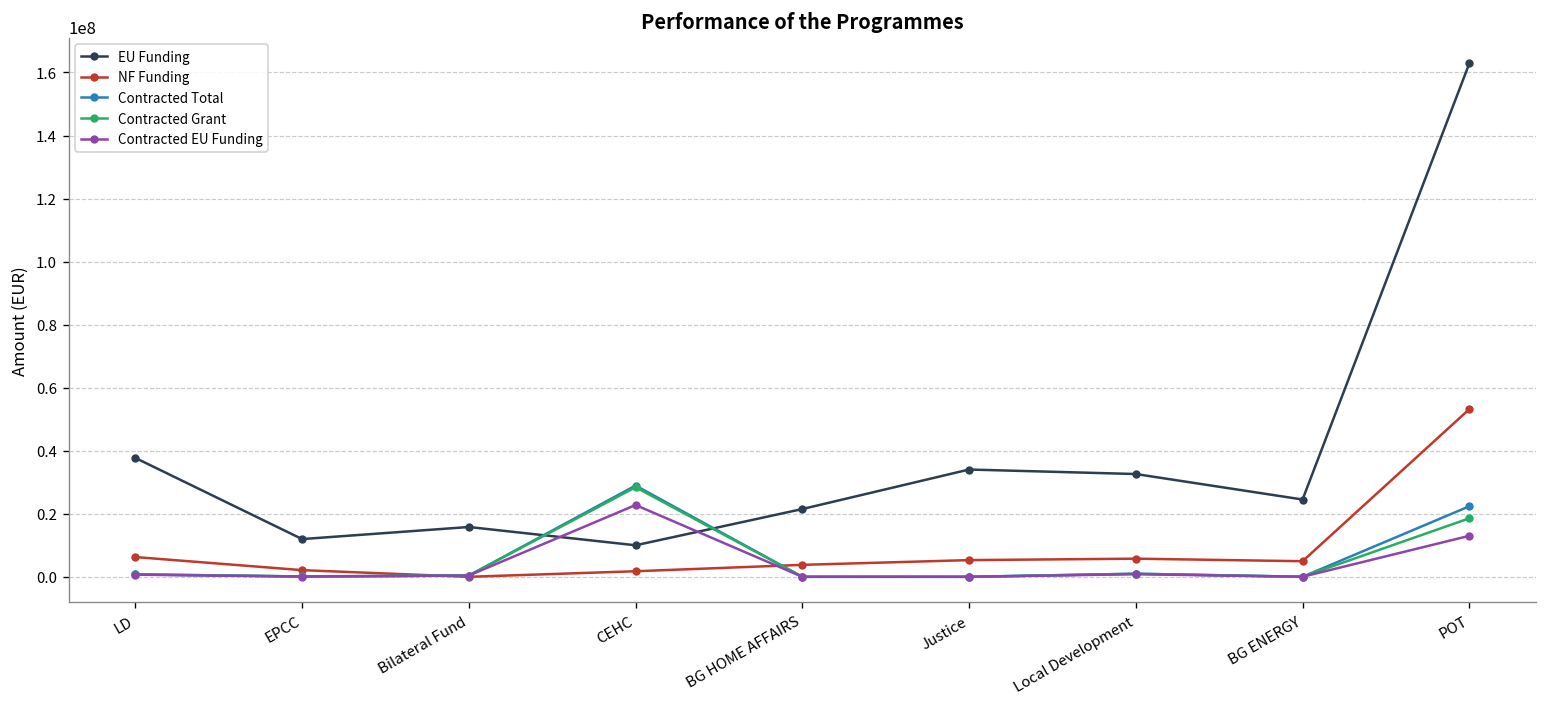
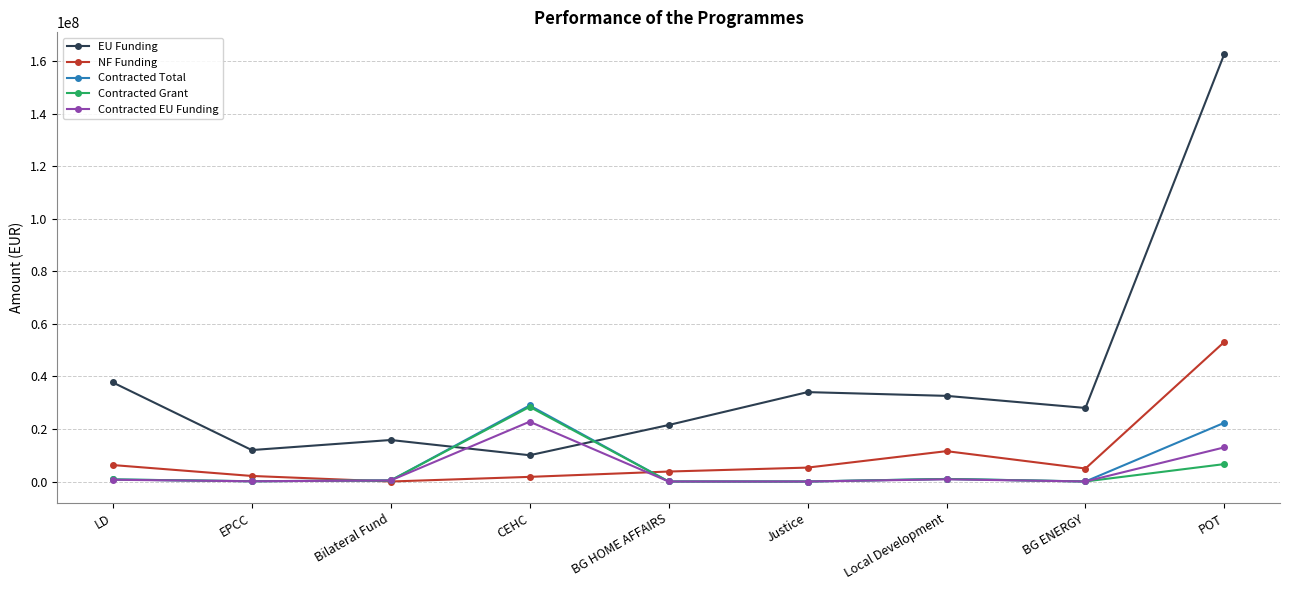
NF Funding, Local Development: 6000000 -> 12000000
EU Funding, BG ENERGY: 25000000 -> 28000000
Contracted Grant, POT: 19000000 -> 7000000
